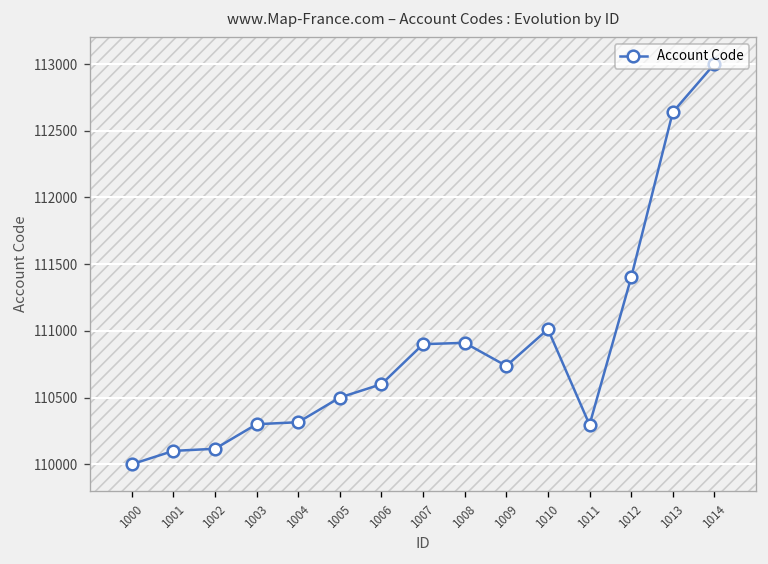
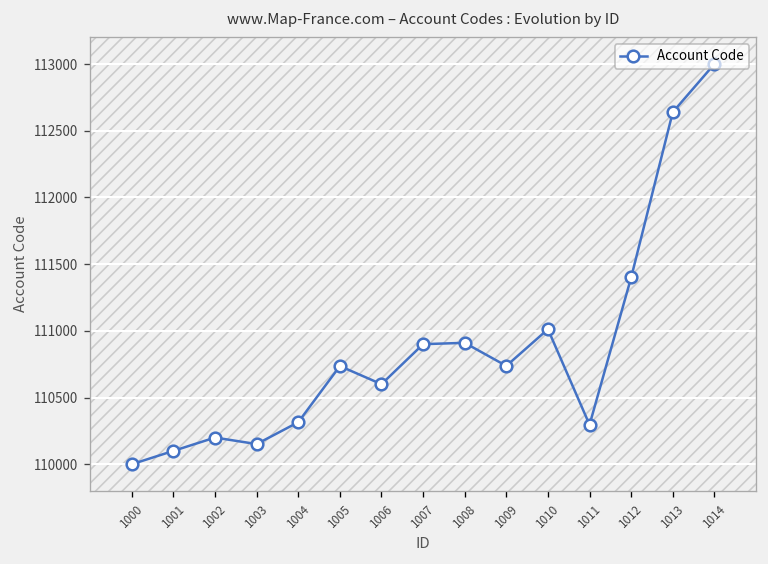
1002: 110120 -> 110200
1003: 110300 -> 110150
1005: 110500 -> 110740
